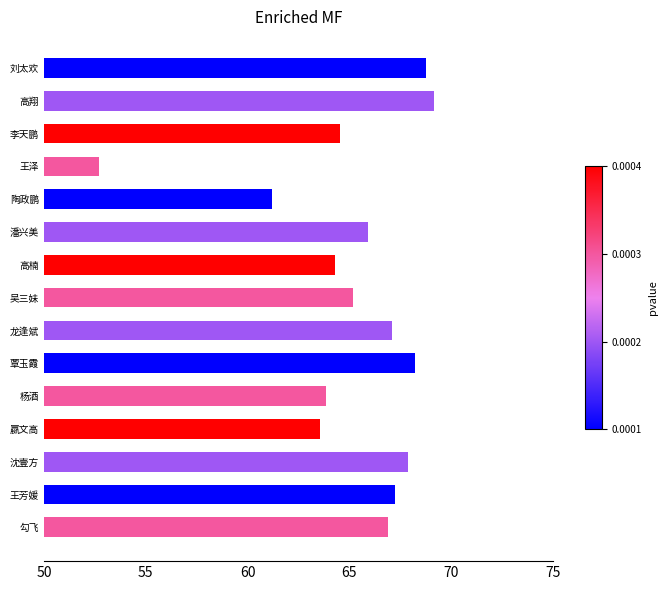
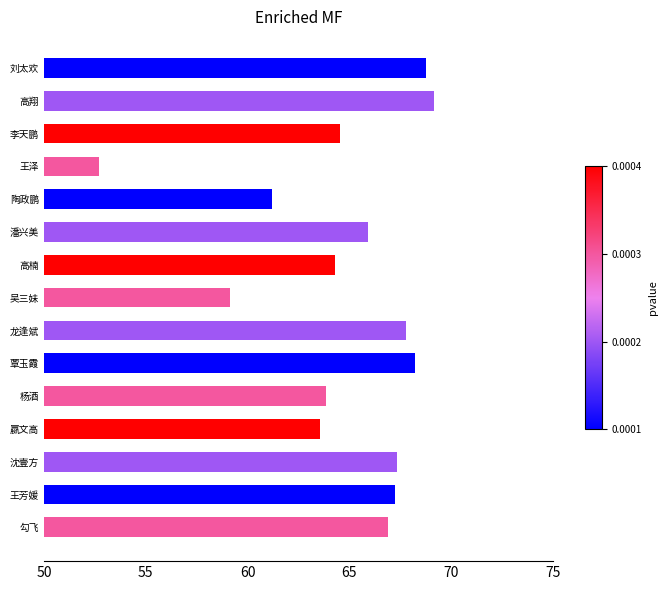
吴三妹: 65.2 -> 59.1
龙逢斌: 67.1 -> 67.8
沈壹方: 67.9 -> 67.4
